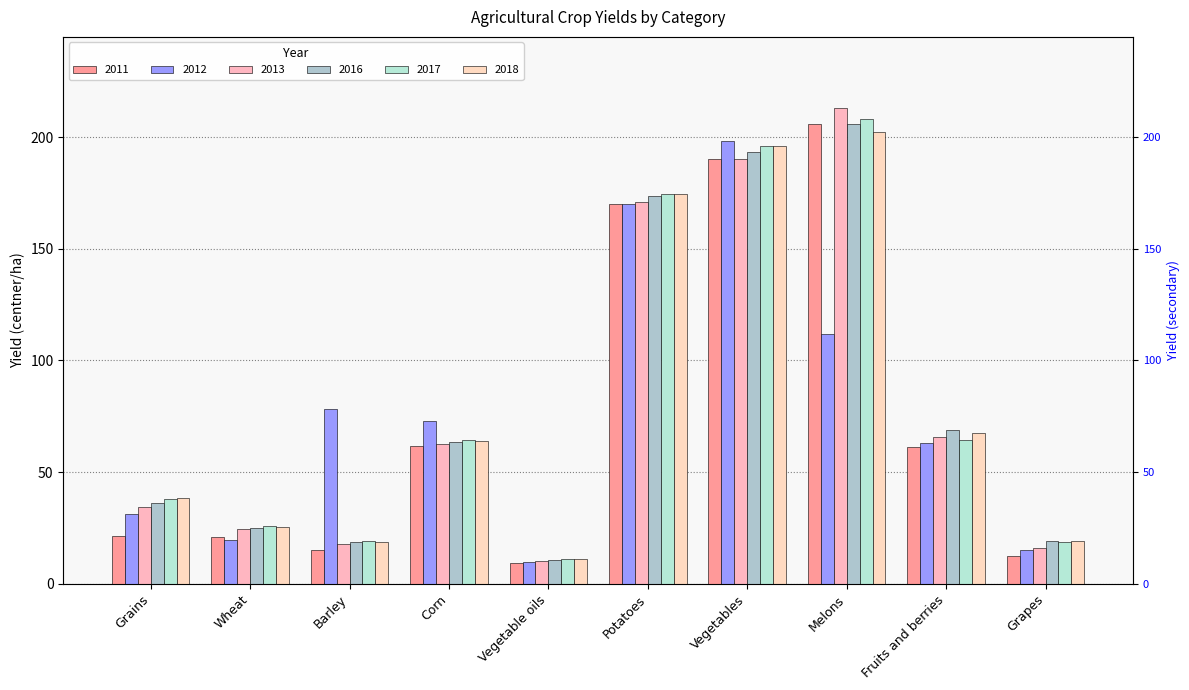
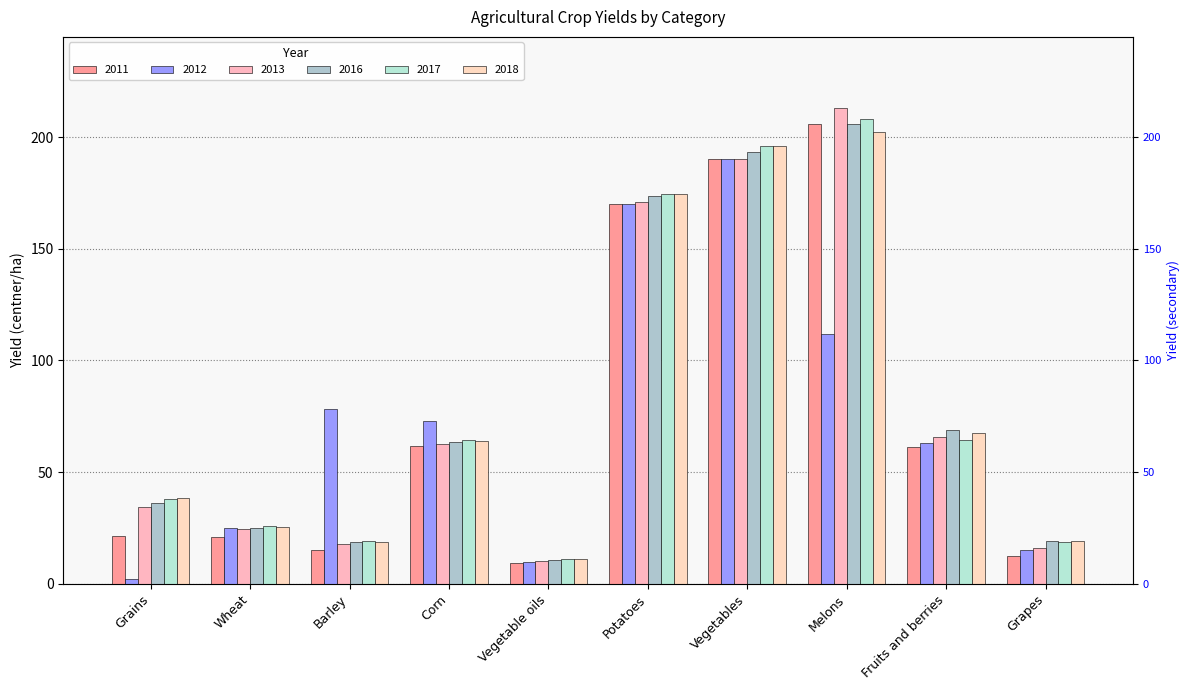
2012, Grains: 31 -> 2
2012, Wheat: 20 -> 25
2012, Vegetables: 198 -> 190
